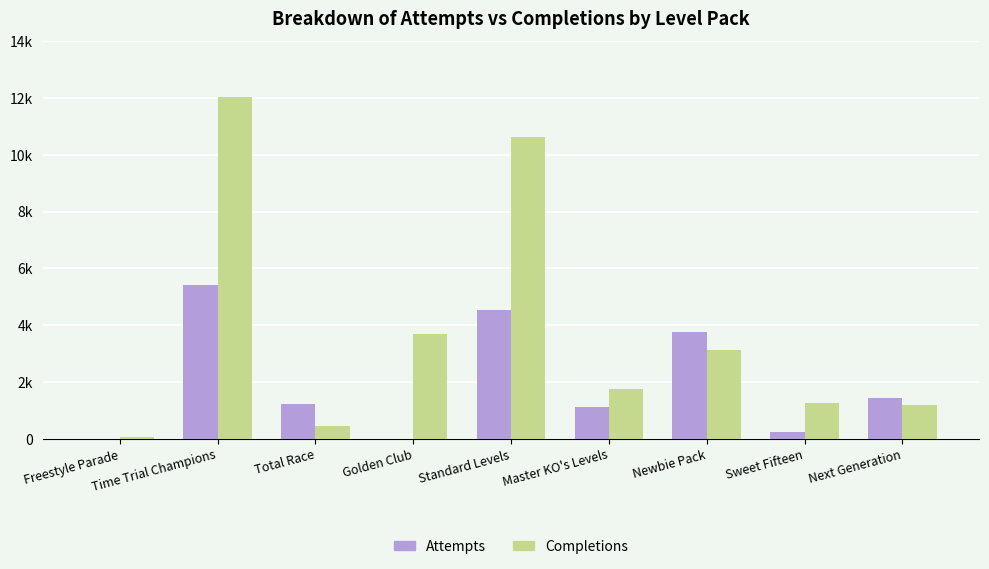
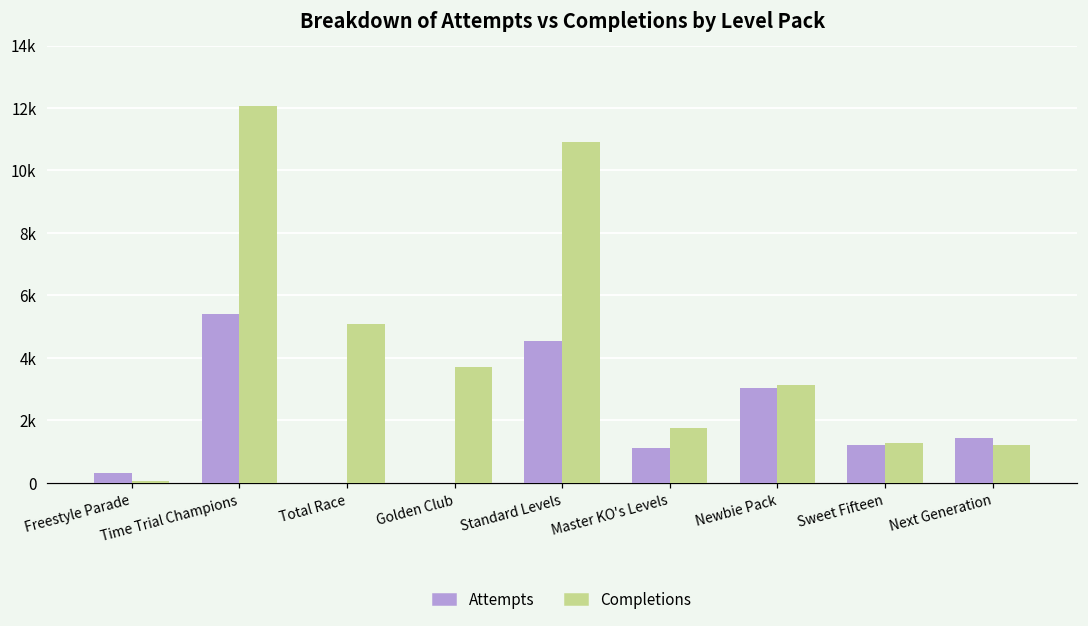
Attempts, Freestyle Parade: 0 -> 300
Attempts, Total Race: 1200 -> 0
Completions, Total Race: 500 -> 5100
Completions, Standard Levels: 10600 -> 10900
Attempts, Newbie Pack: 3800 -> 3000
Attempts, Sweet Fifteen: 200 -> 1200
